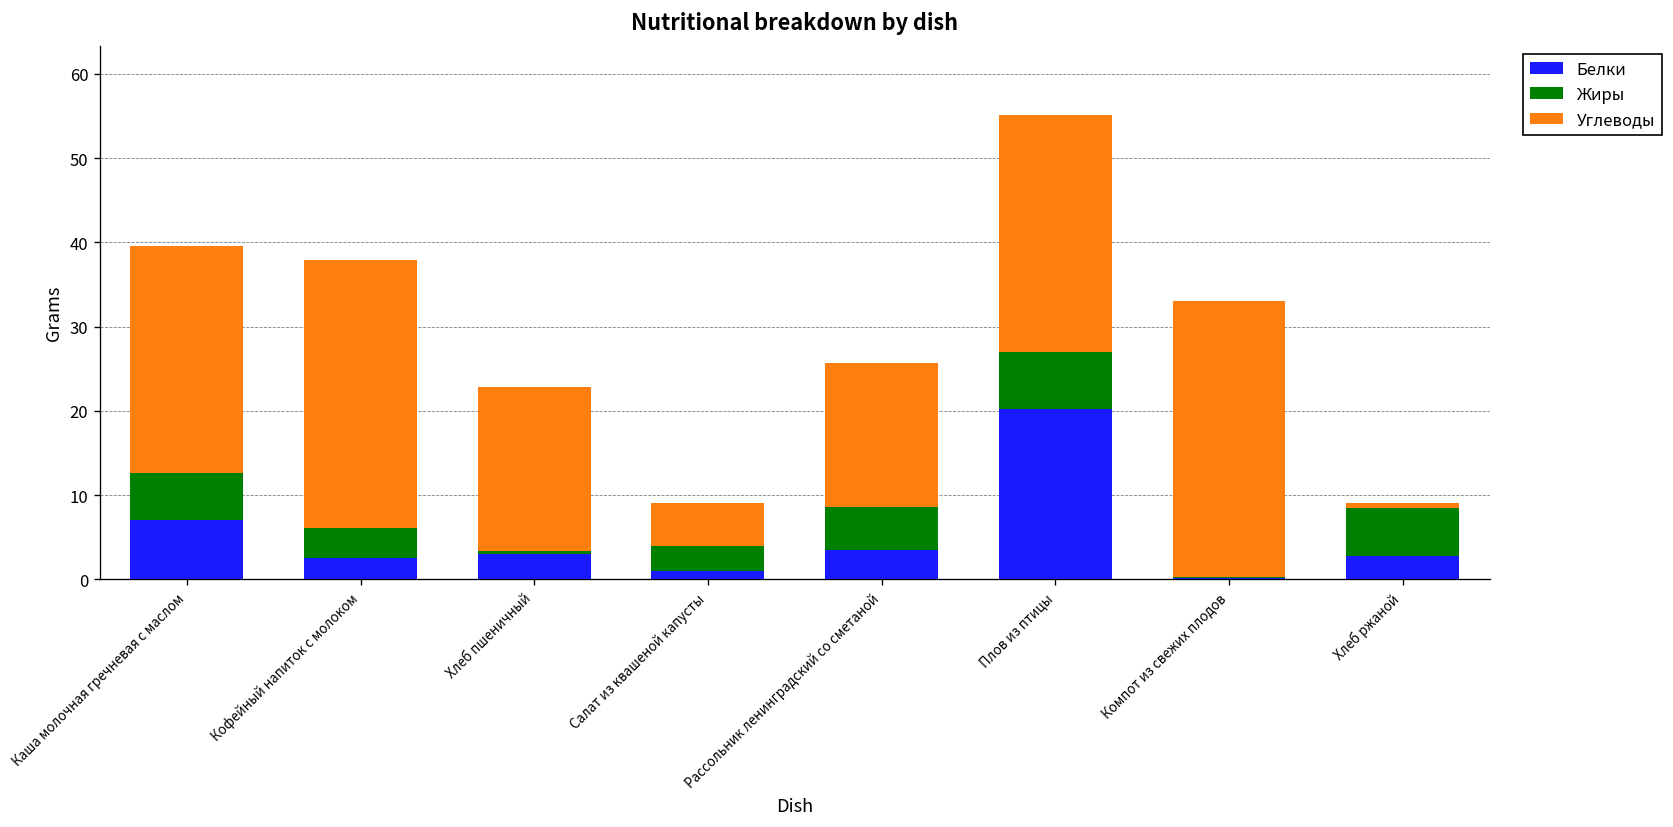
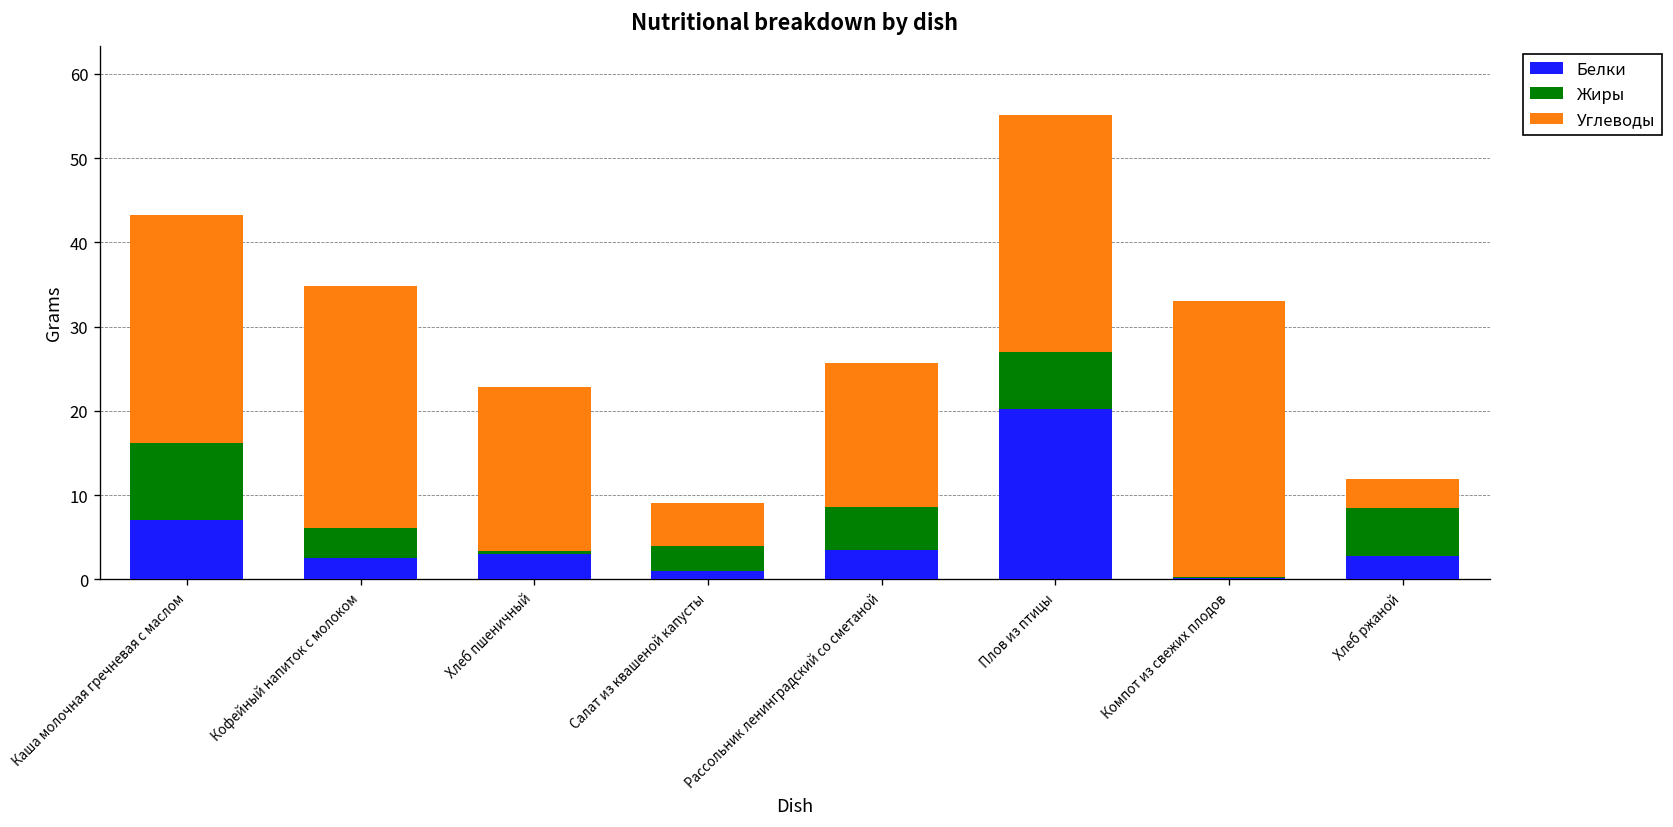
Жиры, Каша молочная гречневая с маслом: 6 -> 9
Углеводы, Кофейный напиток с молоком: 32 -> 29
Углеводы, Хлеб ржаной: 1 -> 4
